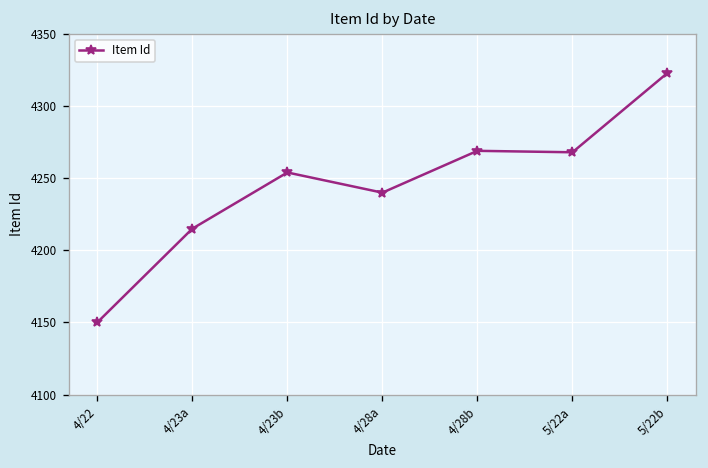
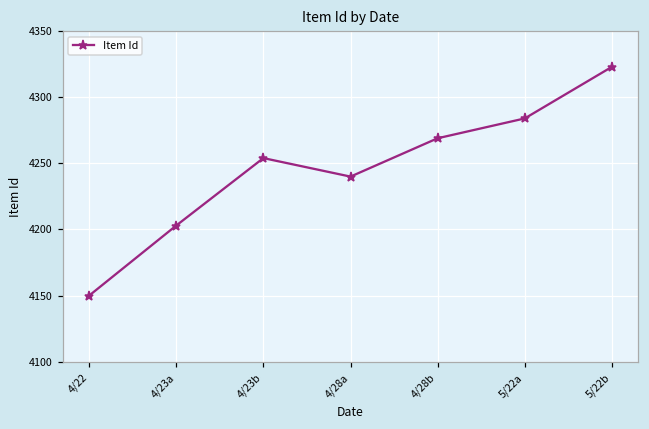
4/23a: 4215 -> 4203
5/22a: 4268 -> 4284
